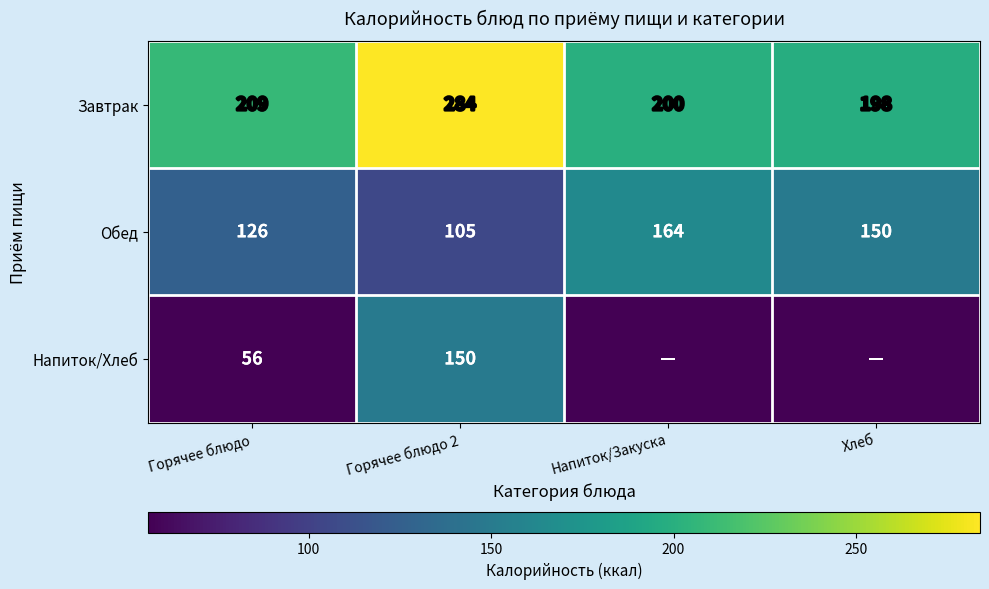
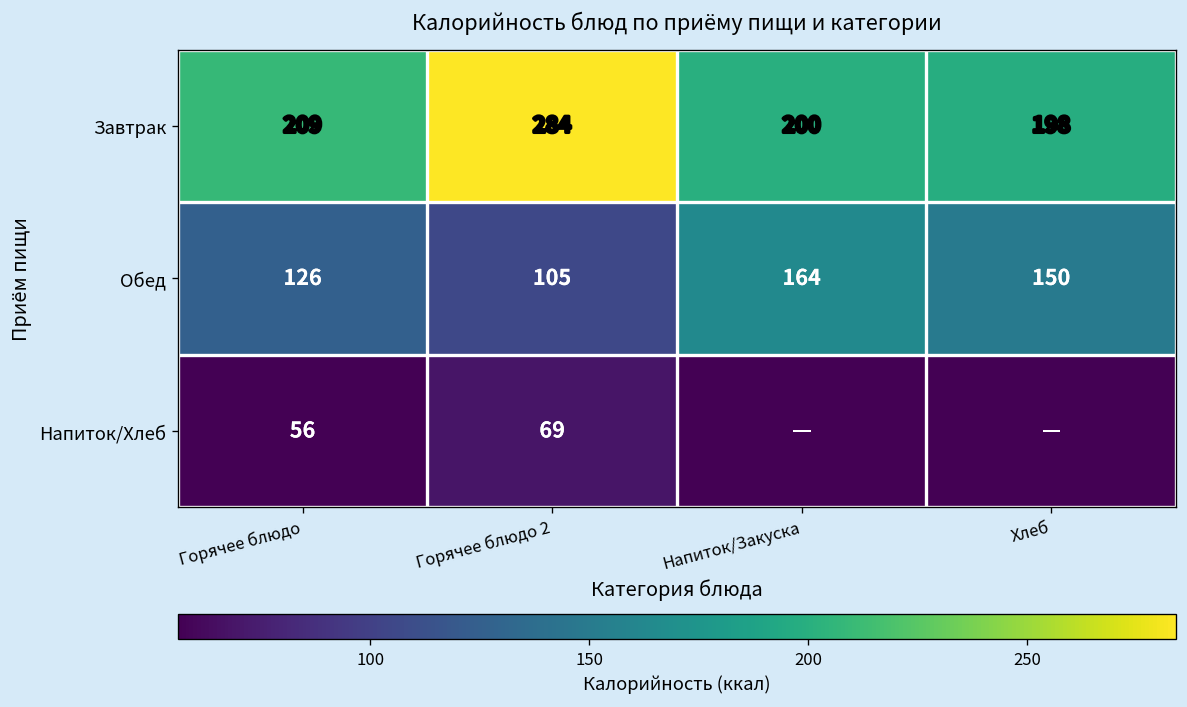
Напиток/Хлеб, Горячее блюдо 2: 150 -> 69
